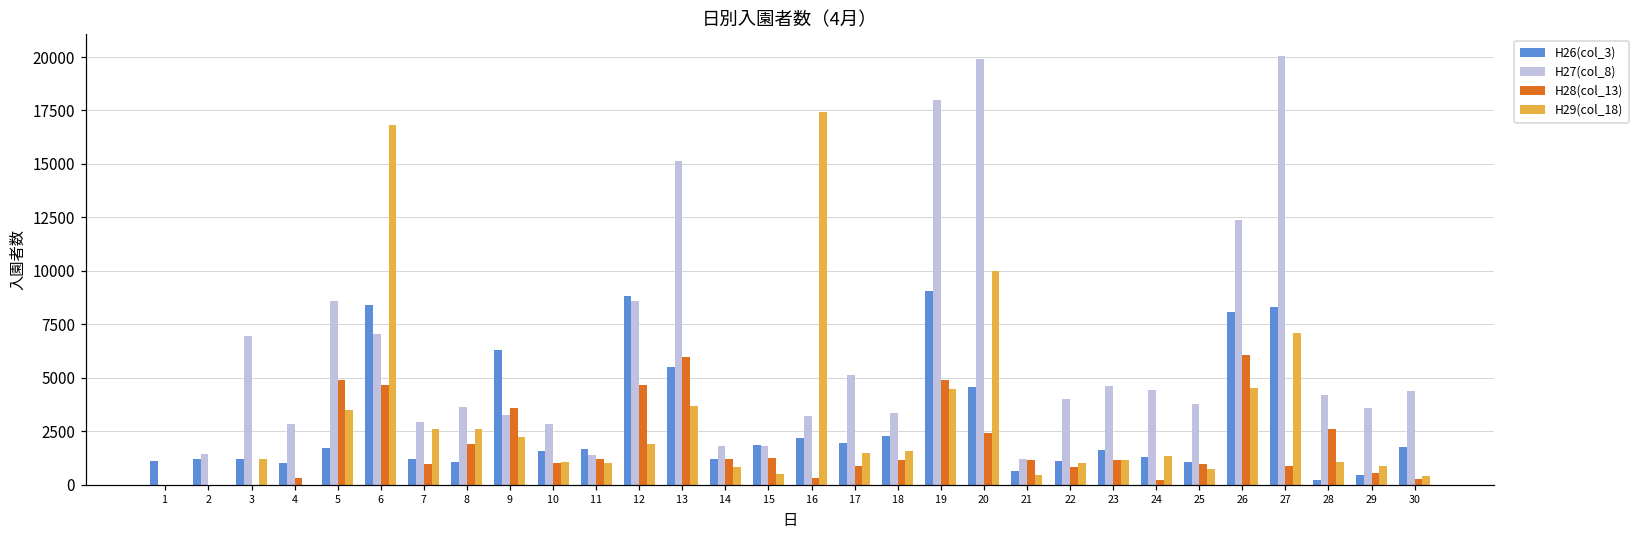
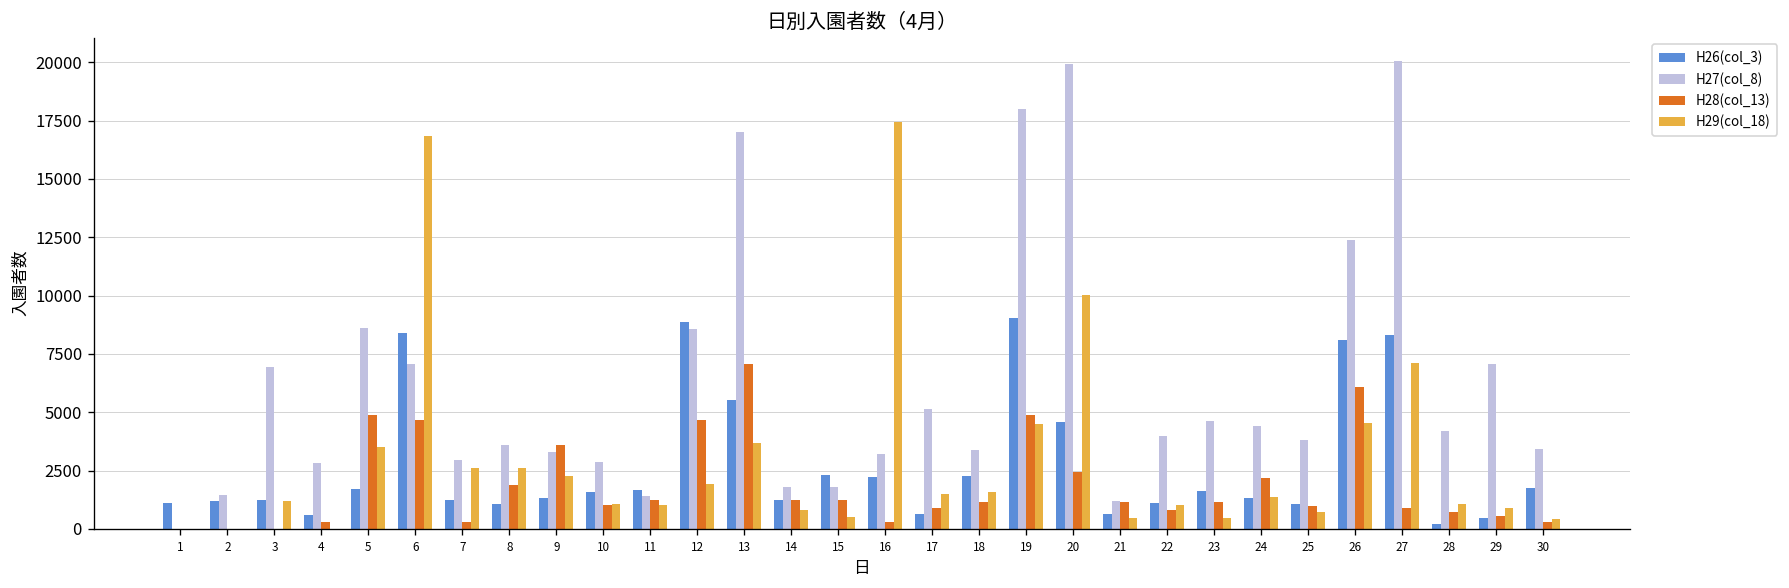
H26(col_3), 4: 1000 -> 600
H28(col_13), 7: 1000 -> 300
H26(col_3), 9: 6300 -> 1300
H27(col_8), 13: 15100 -> 17000
H28(col_13), 13: 6000 -> 7100
H26(col_3), 15: 1900 -> 2300
H26(col_3), 17: 1900 -> 600
H29(col_18), 23: 1200 -> 500
H28(col_13), 24: 200 -> 2200
H28(col_13), 28: 2600 -> 700
H27(col_8), 29: 3600 -> 7100
H27(col_8), 30: 4400 -> 3400
